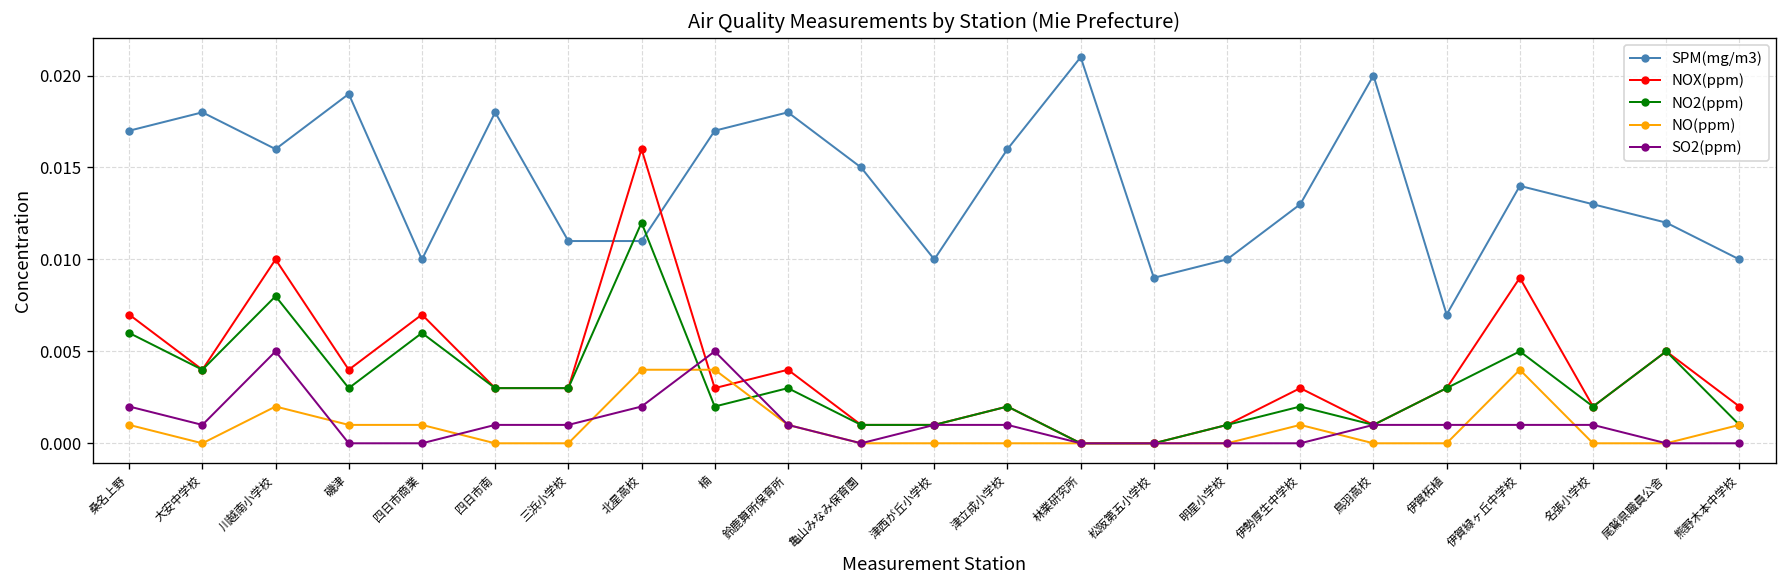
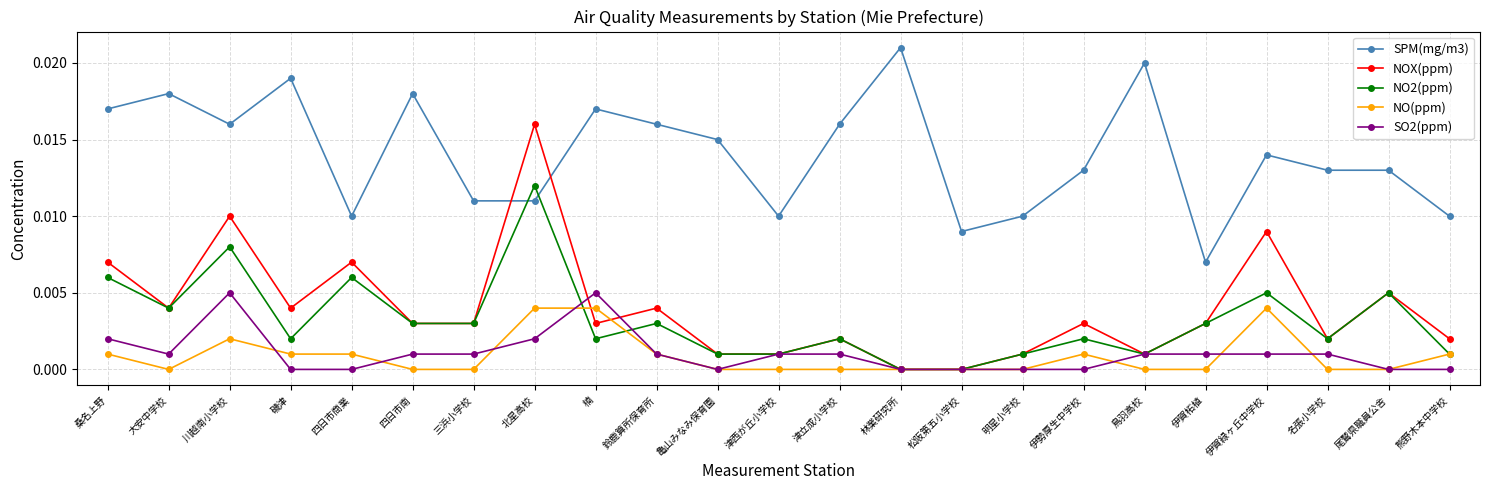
NO2(ppm), 磯津: 0.003 -> 0.002
SPM(mg/m3), 鈴鹿算所保育所: 0.018 -> 0.016
SPM(mg/m3), 尾鷲県職員公舎: 0.012 -> 0.013
